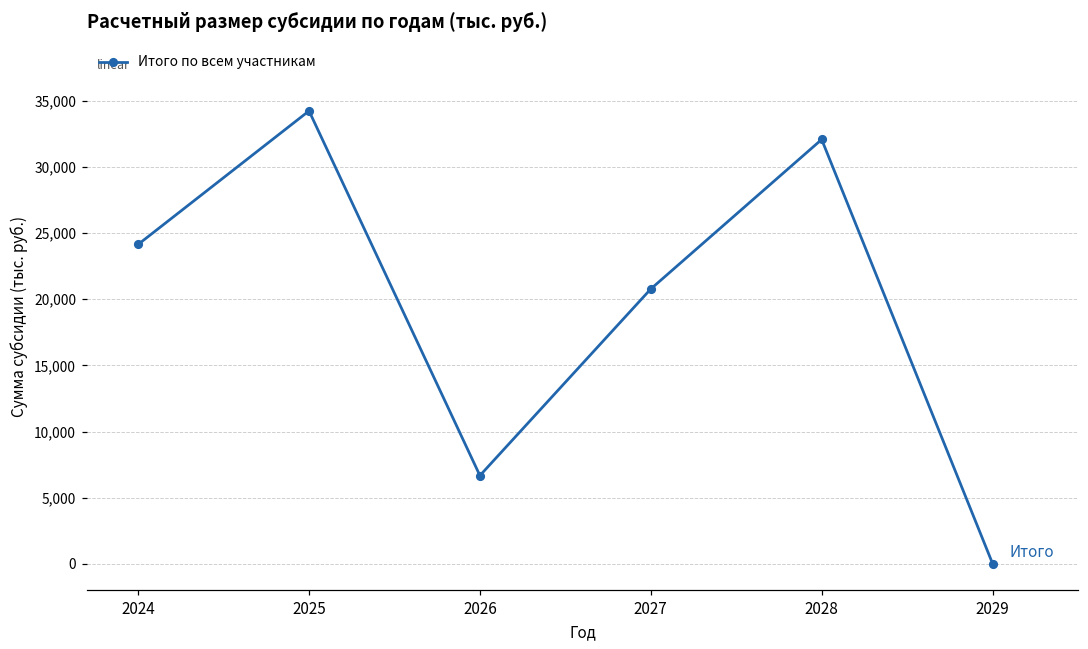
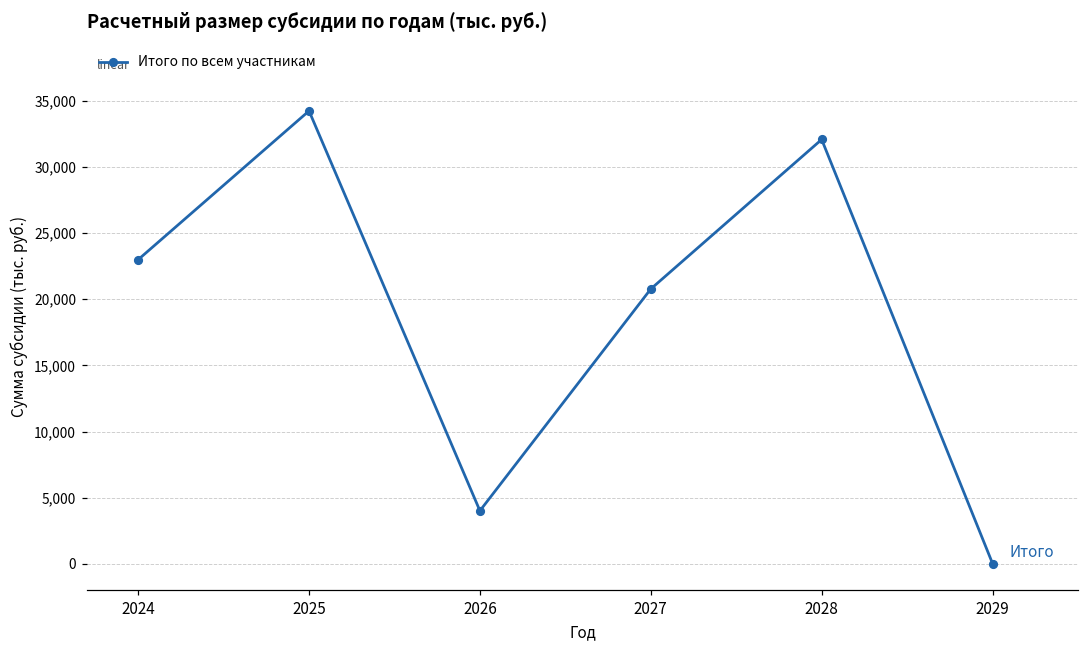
2024: 24,100 -> 23,000
2026: 6,700 -> 4,000
